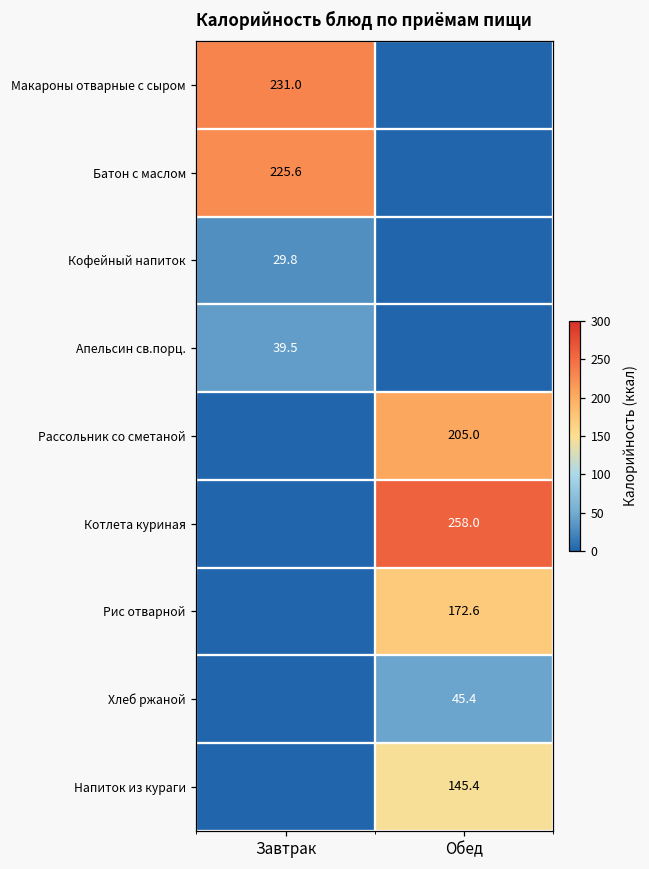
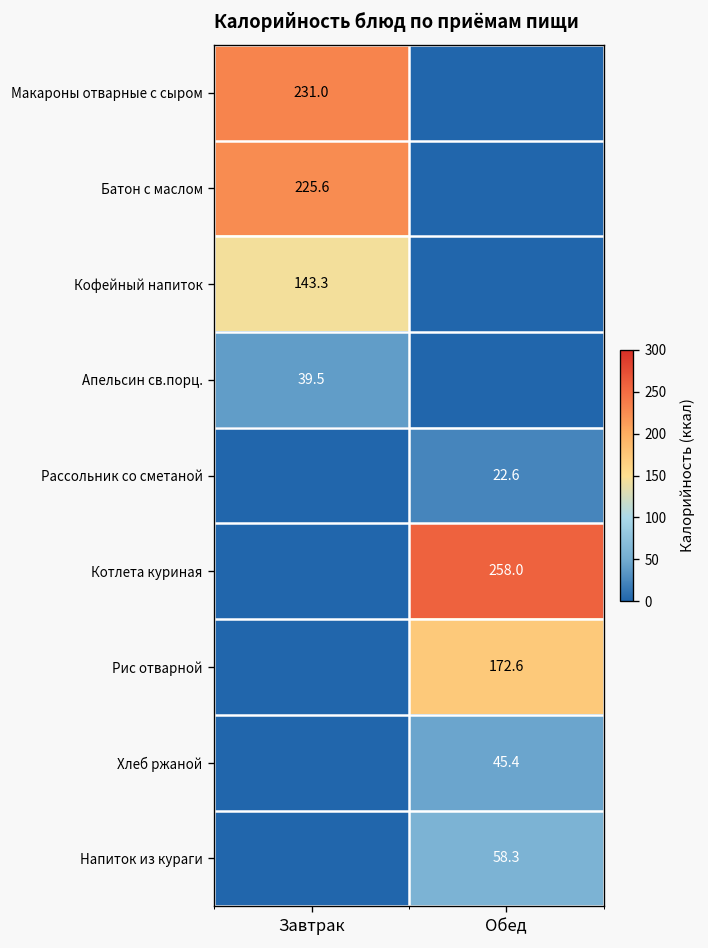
Кофейный напиток, Завтрак: 29.8 -> 143.3
Рассольник со сметаной, Обед: 205.0 -> 22.6
Напиток из кураги, Обед: 145.4 -> 58.3
